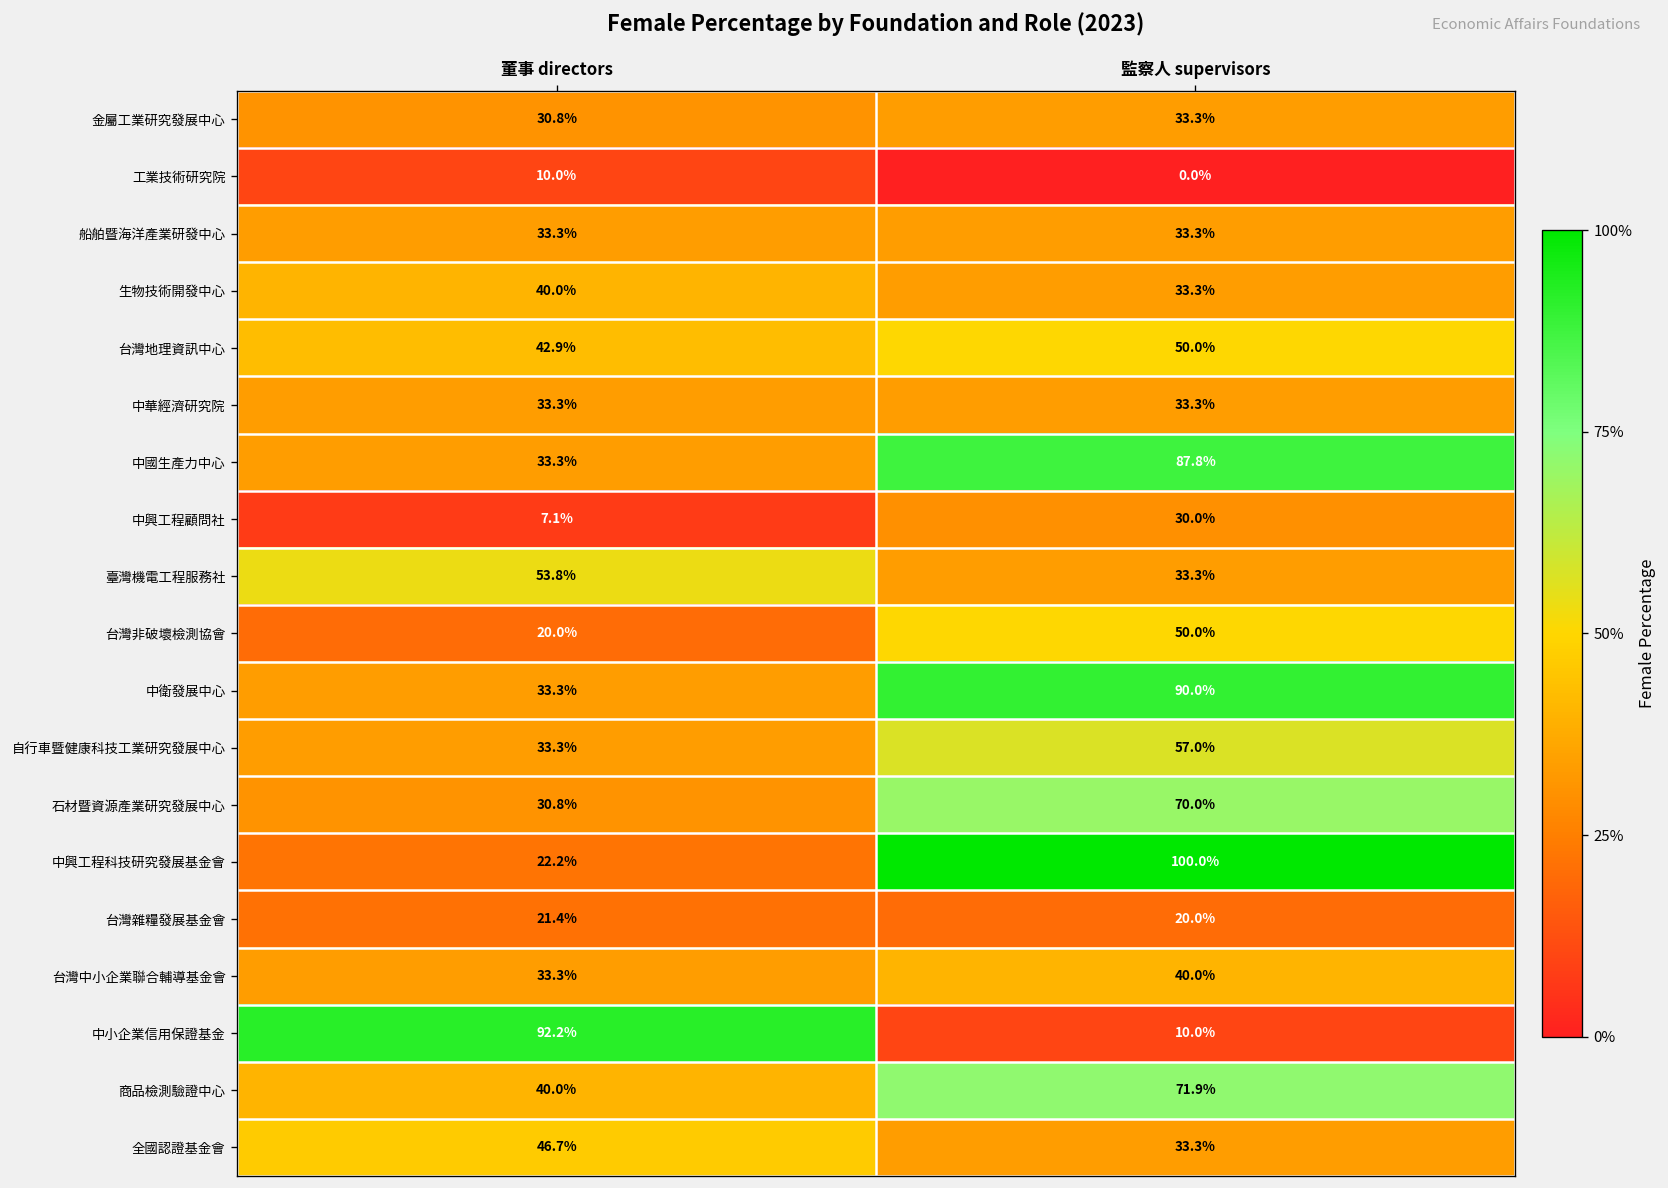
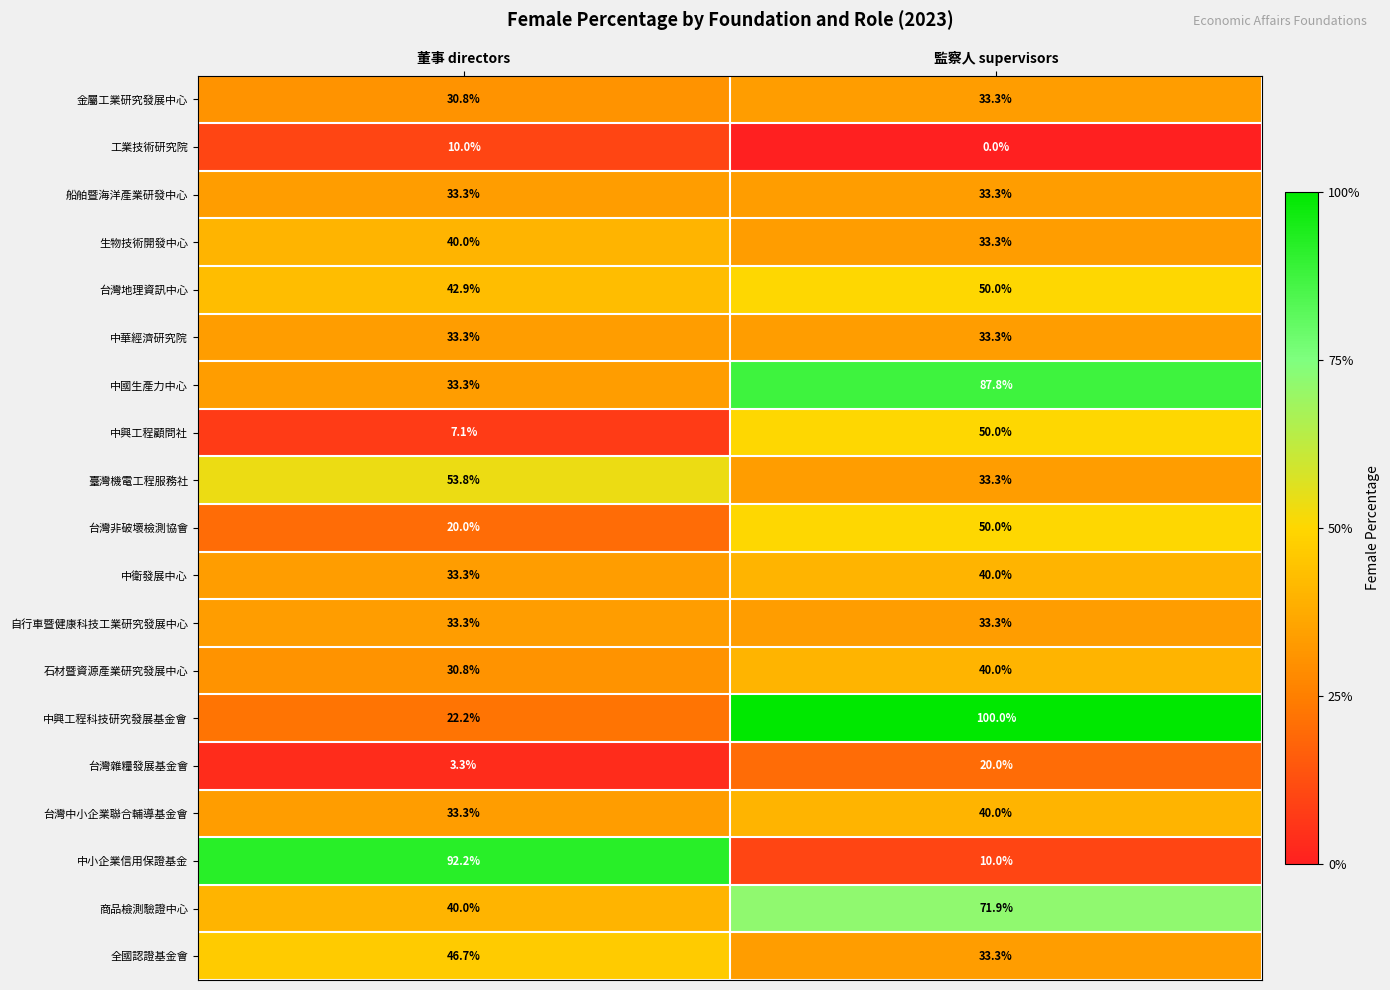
中興工程顧問社, 監察人 supervisors: 30.0% -> 50.0%
中衛發展中心, 監察人 supervisors: 90.0% -> 40.0%
自行車暨健康科技工業研究發展中心, 監察人 supervisors: 57.0% -> 33.3%
石材暨資源產業研究發展中心, 監察人 supervisors: 70.0% -> 40.0%
台灣雜糧發展基金會, 董事 directors: 21.4% -> 3.3%
